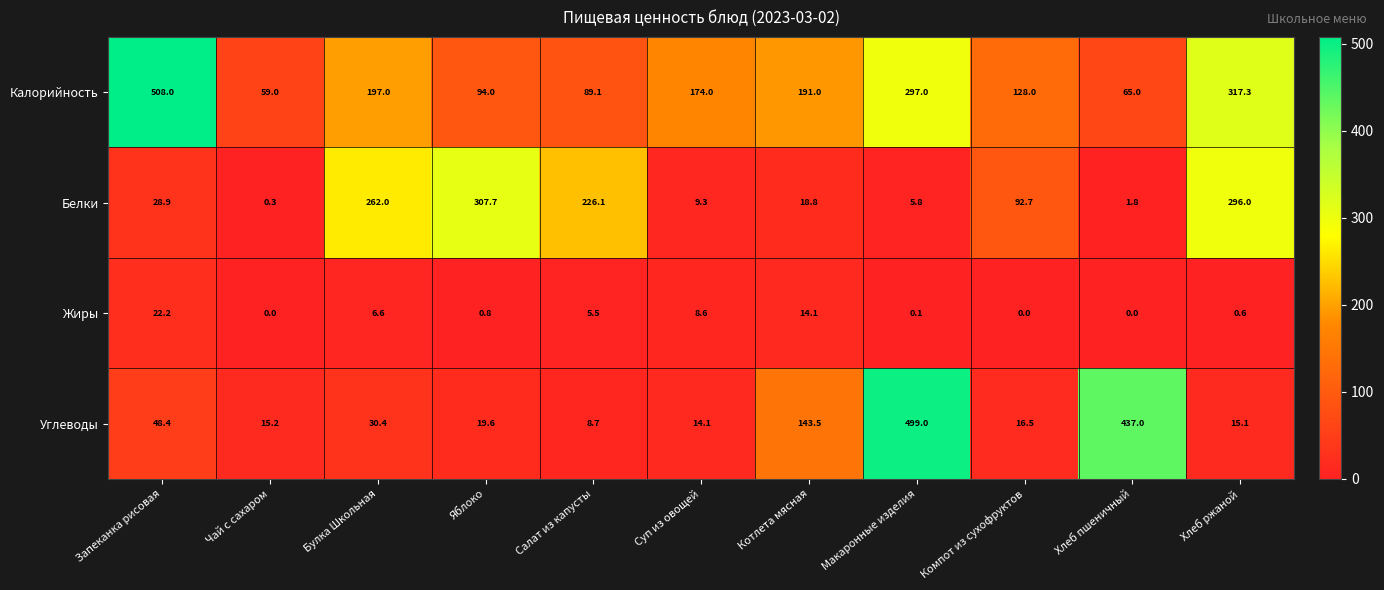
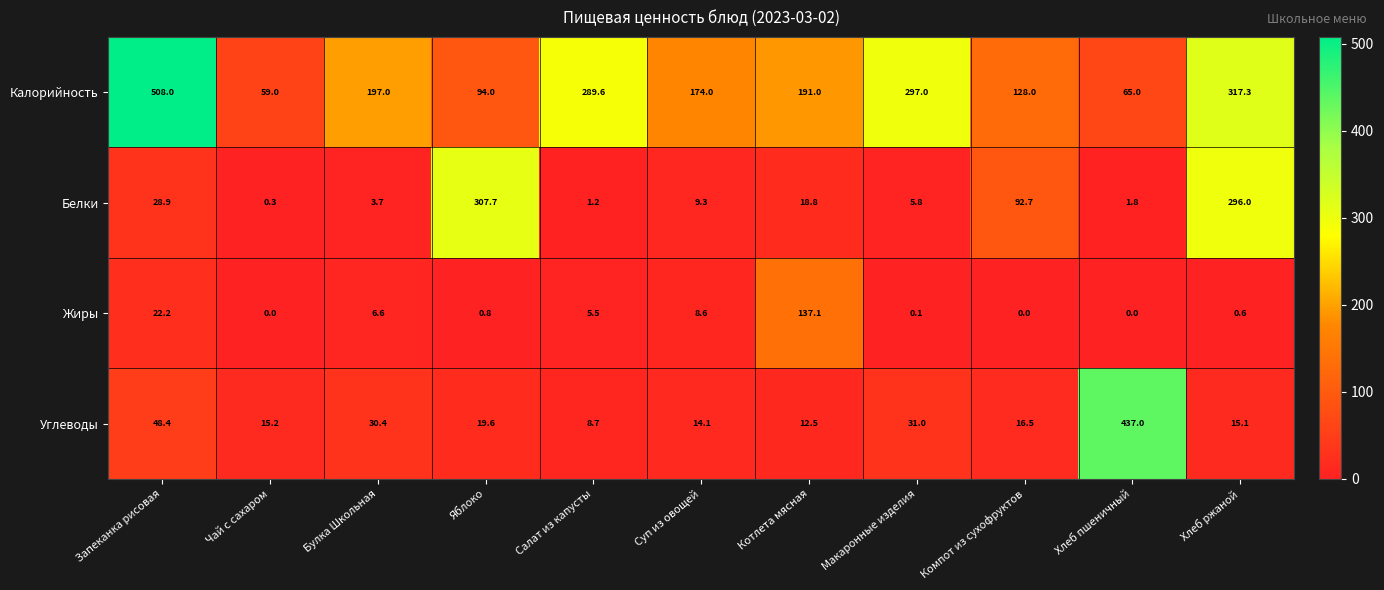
Калорийность, Салат из капусты: 89.1 -> 289.6
Белки, Булка Школьная: 262.0 -> 3.7
Белки, Салат из капусты: 226.1 -> 1.2
Жиры, Котлета мясная: 14.1 -> 137.1
Углеводы, Котлета мясная: 143.5 -> 12.5
Углеводы, Макаронные изделия: 499.0 -> 31.0
